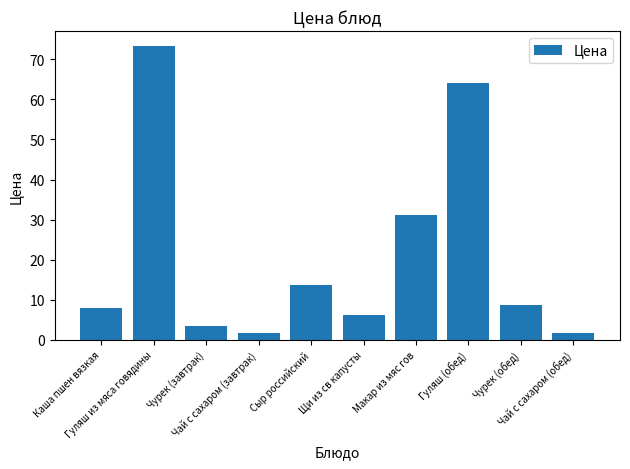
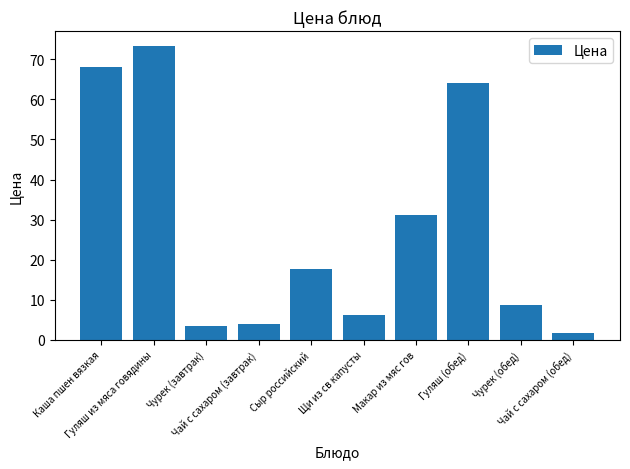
Каша пшен вязкая: 8 -> 68
Чай с сахаром (завтрак): 2 -> 4
Сыр российский: 14 -> 18
